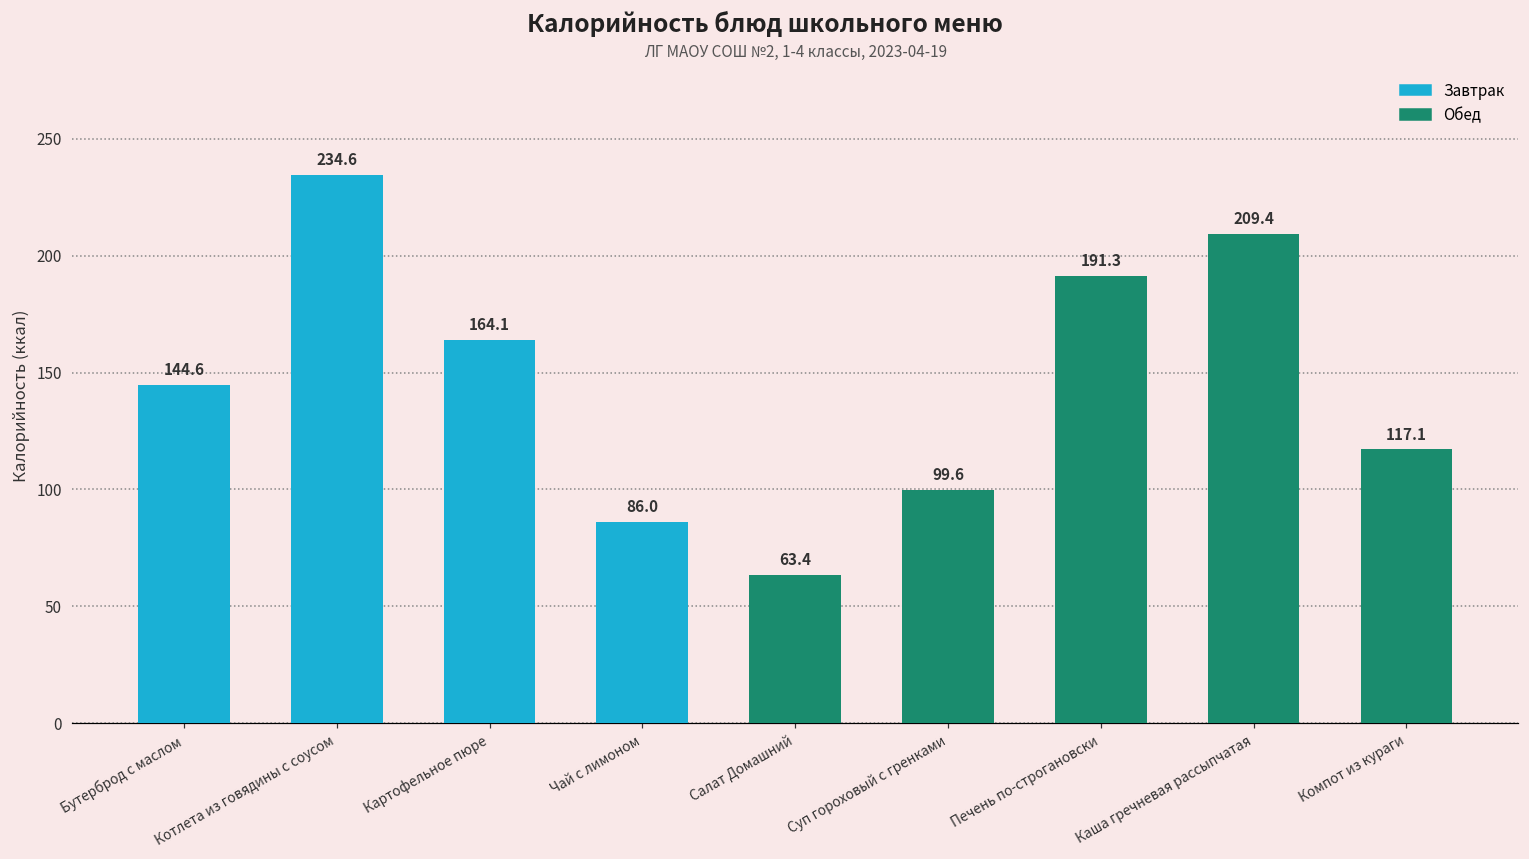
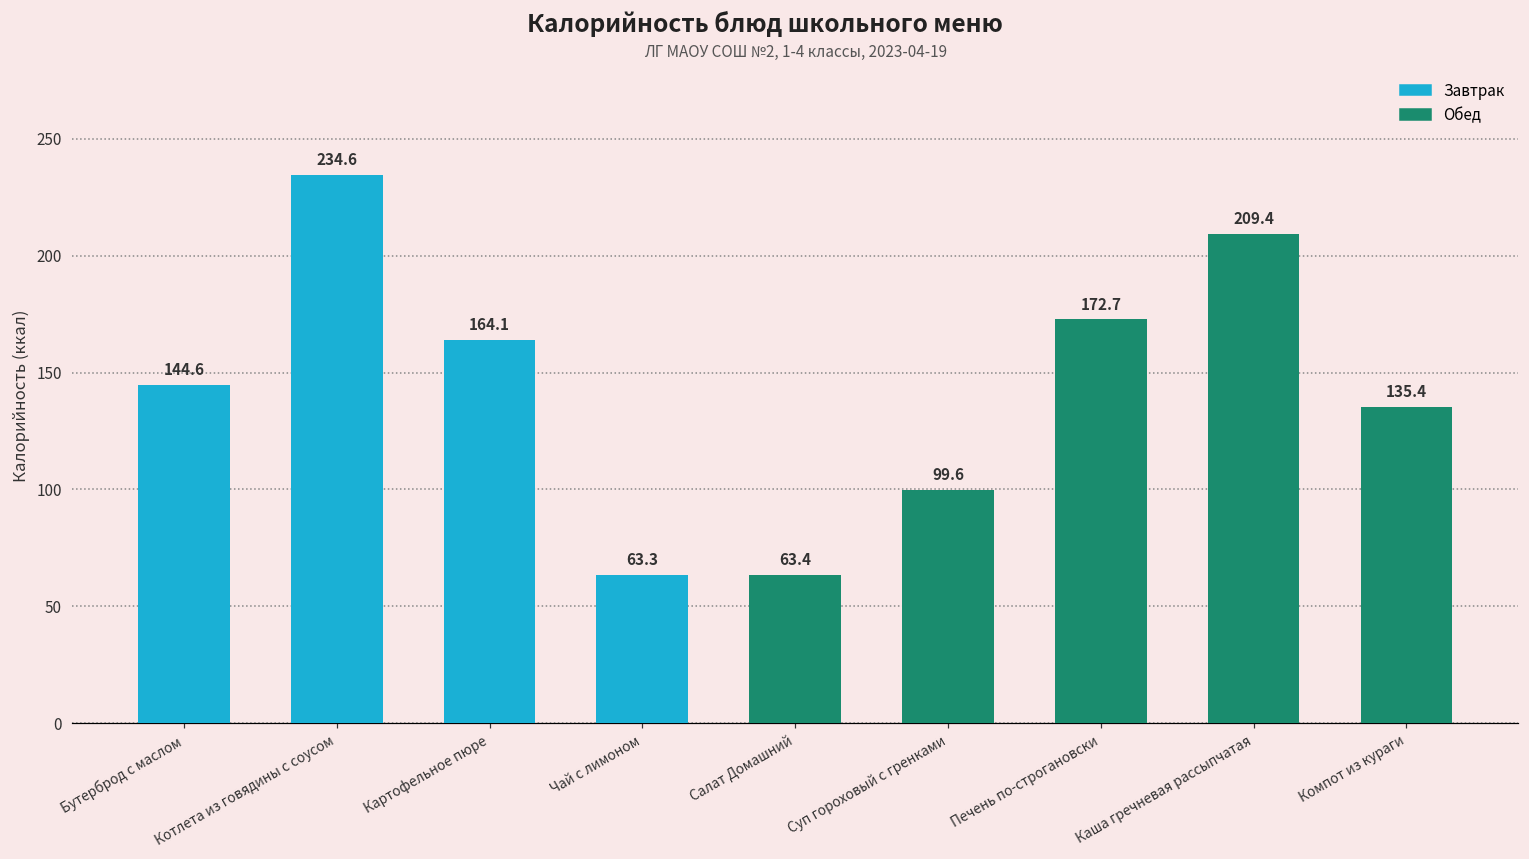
Чай с лимоном: 86.0 -> 63.3
Печень по-строгановски: 191.3 -> 172.7
Компот из кураги: 117.1 -> 135.4
